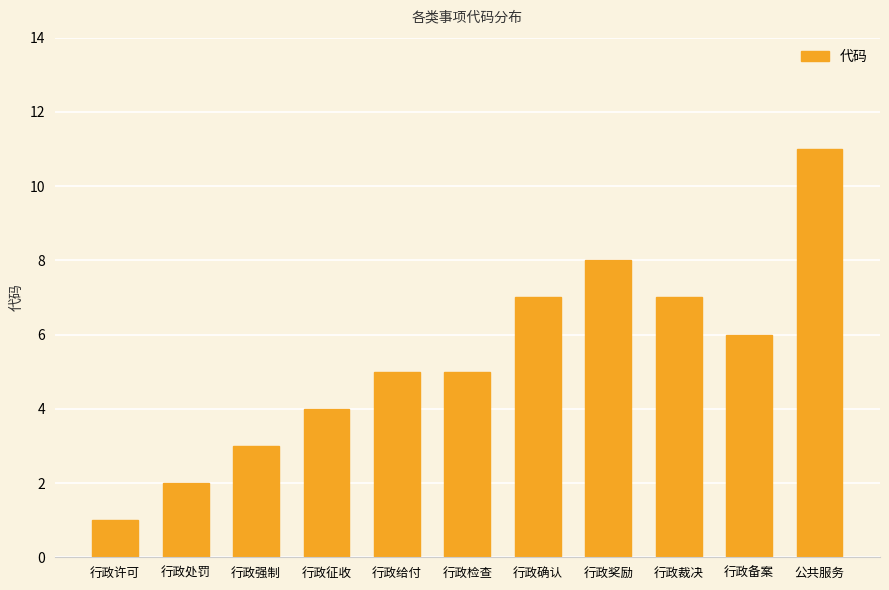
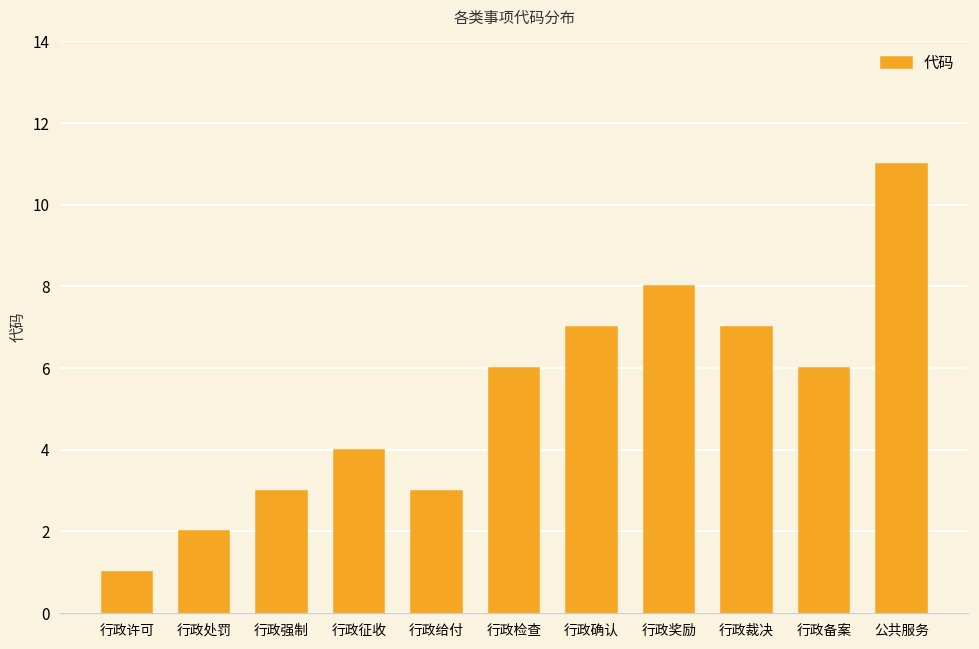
行政给付: 5 -> 3
行政检查: 5 -> 6
